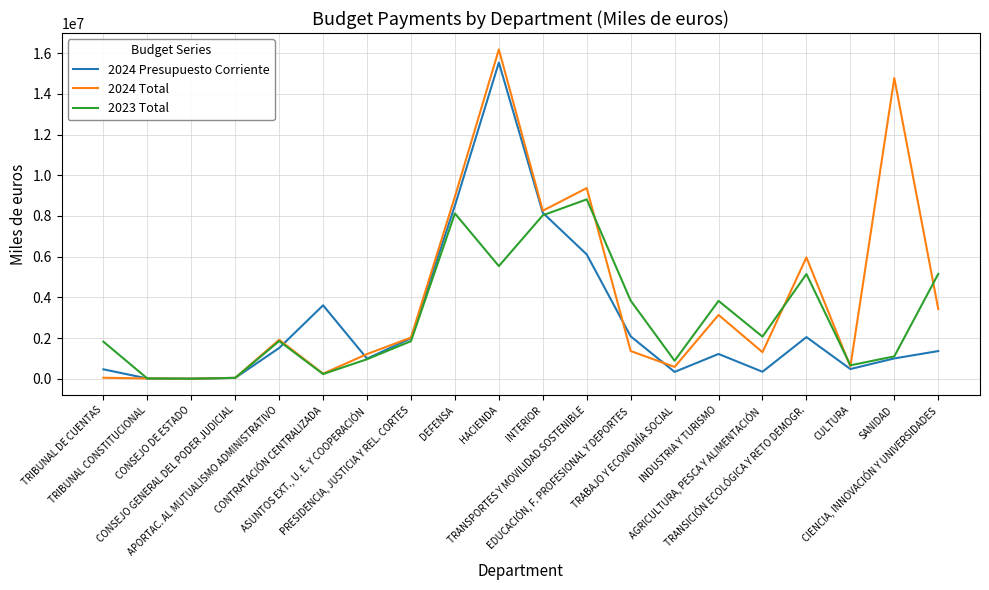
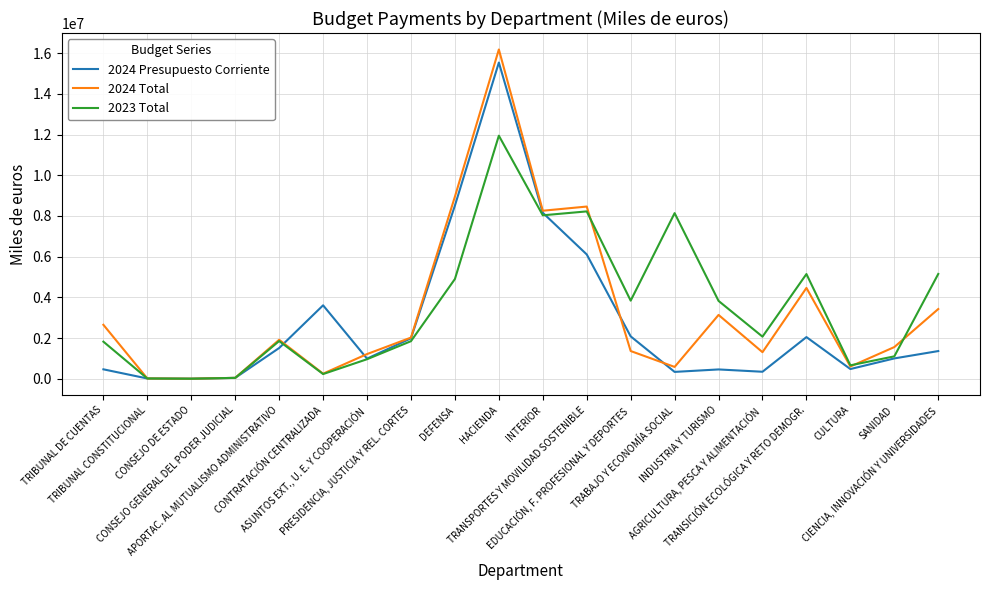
2024 Total, TRIBUNAL DE CUENTAS: 100000 -> 2700000
2023 Total, DEFENSA: 8100000 -> 4900000
2023 Total, HACIENDA: 5500000 -> 11900000
2024 Total, TRANSPORTES Y MOVILIDAD SOSTENIBLE: 9400000 -> 8500000
2023 Total, TRANSPORTES Y MOVILIDAD SOSTENIBLE: 8800000 -> 8200000
2023 Total, TRABAJO Y ECONOMÍA SOCIAL: 900000 -> 8100000
2024 Presupuesto Corriente, INDUSTRIA Y TURISMO: 1200000 -> 500000
2024 Total, TRANSICIÓN ECOLÓGICA Y RETO DEMOGR.: 6000000 -> 4500000
2024 Total, SANIDAD: 14800000 -> 1600000
